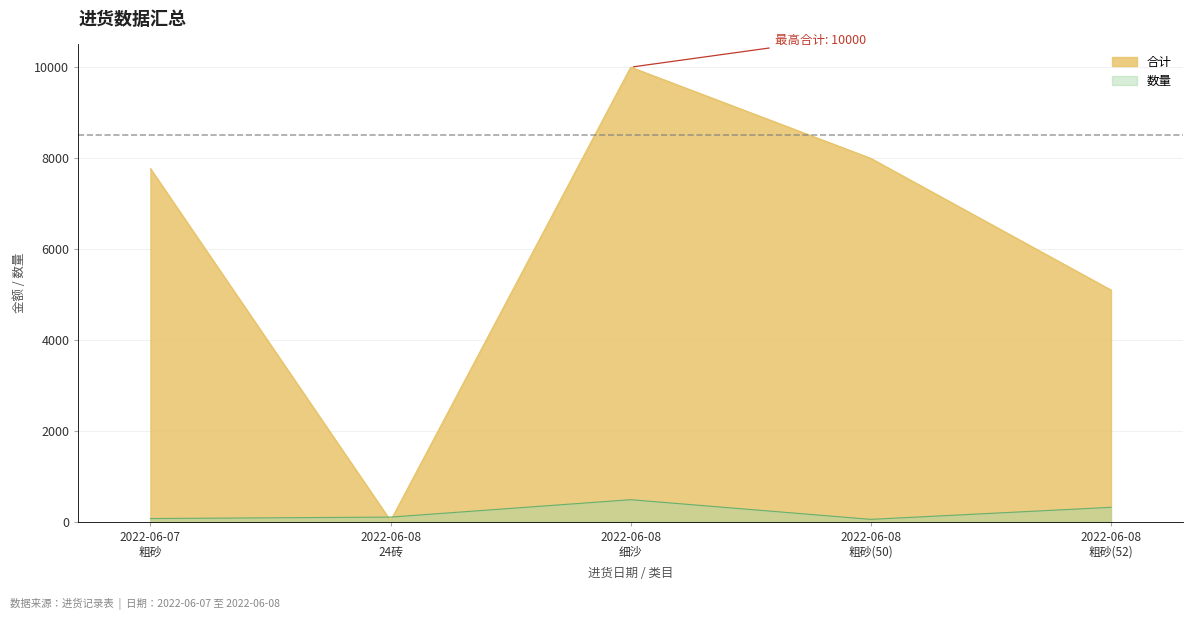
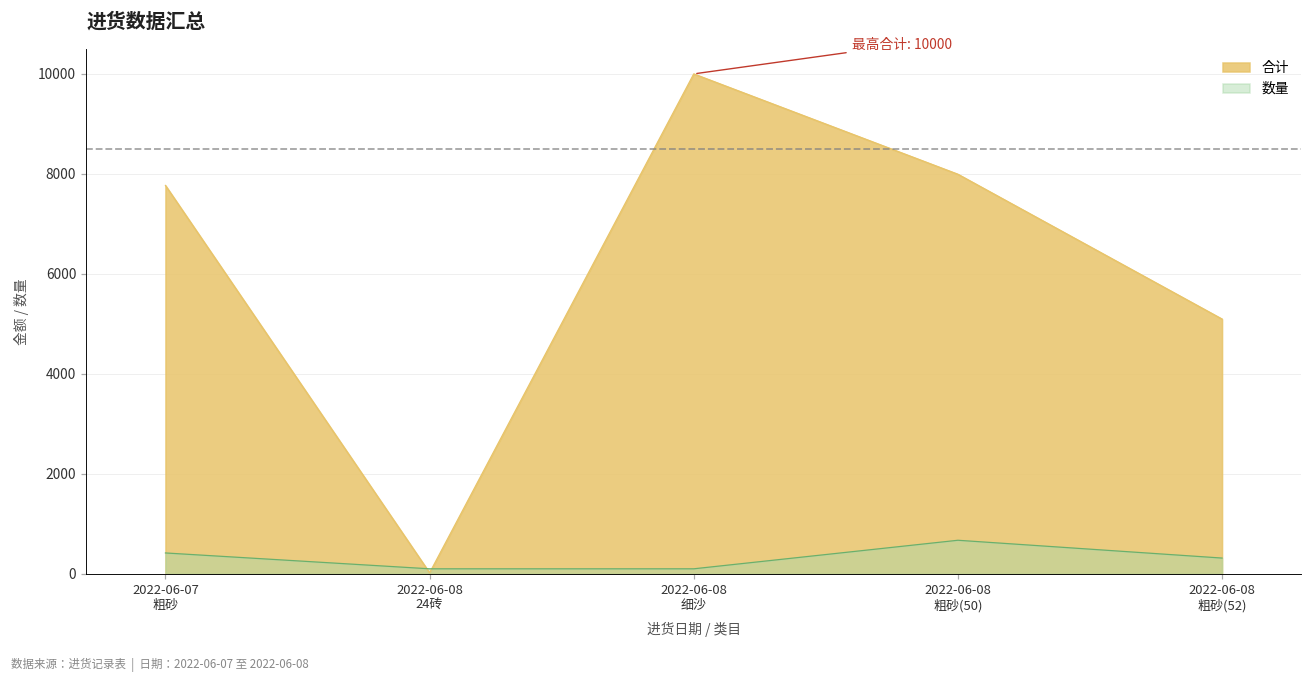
数量, 2022-06-07 粗砂: 100 -> 400
数量, 2022-06-08 细沙: 500 -> 100
数量, 2022-06-08 粗砂(50): 100 -> 700
